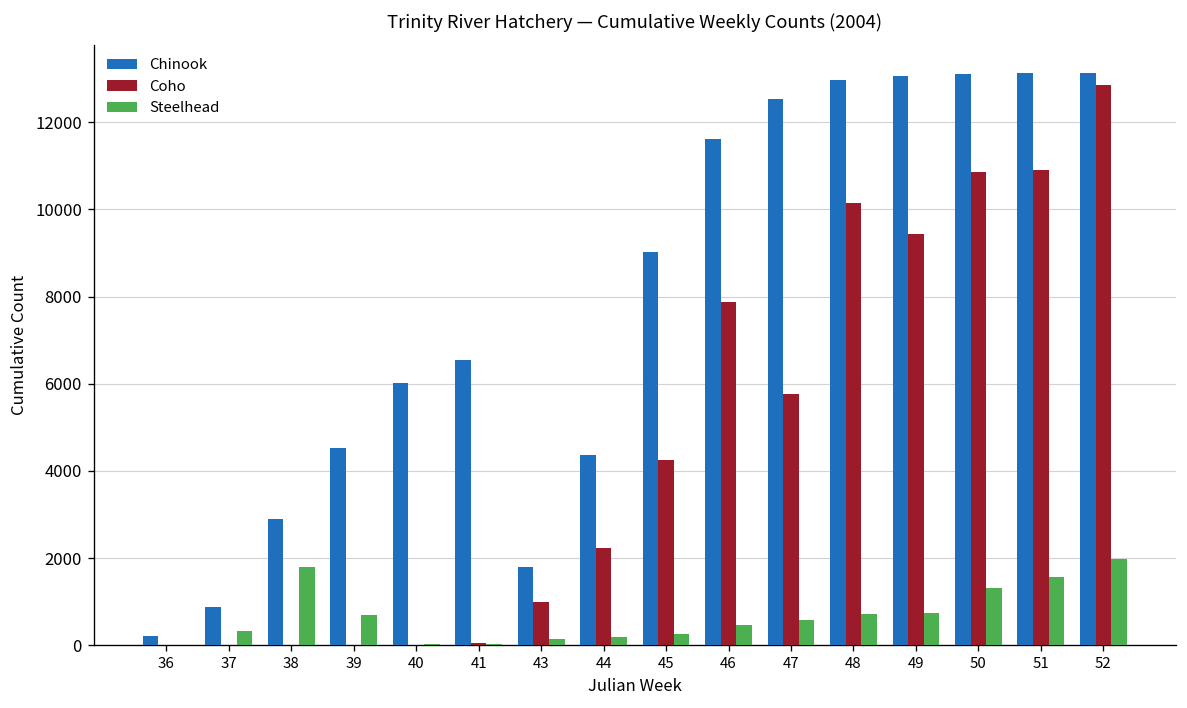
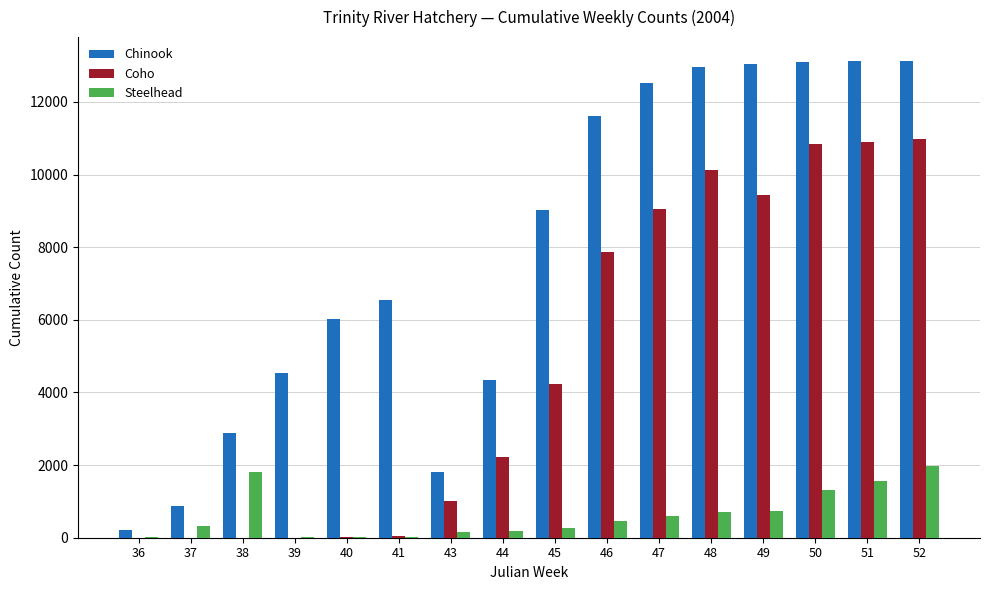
Steelhead, 39: 700 -> 0
Coho, 47: 5800 -> 9100
Coho, 52: 12900 -> 11000
